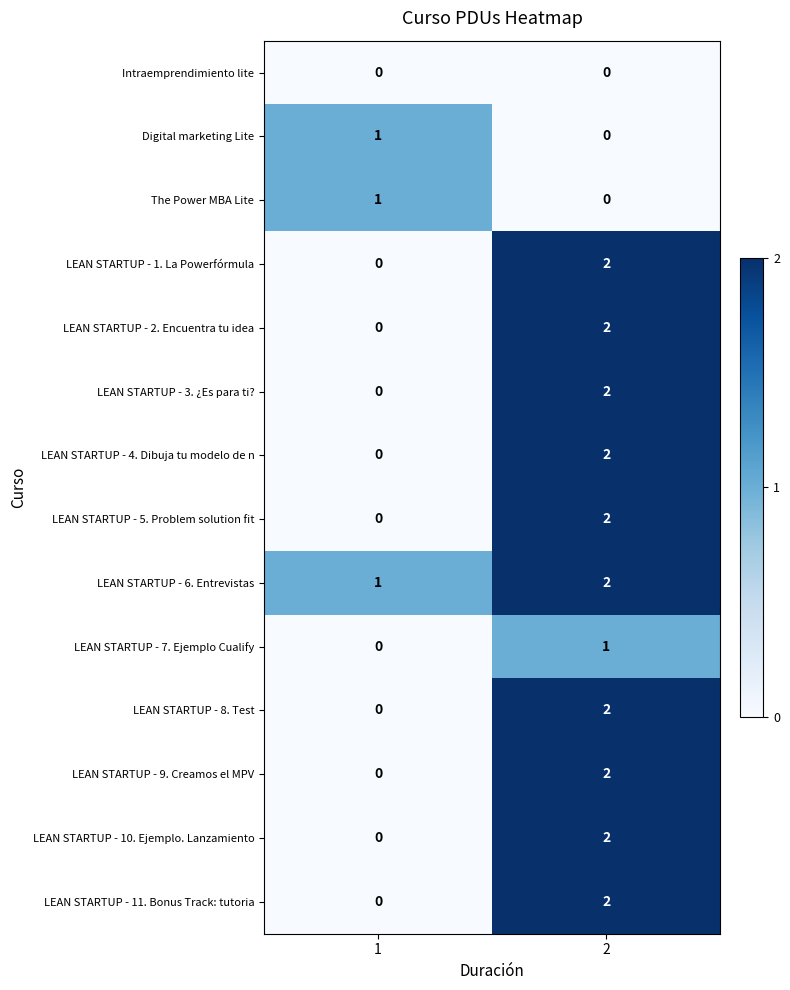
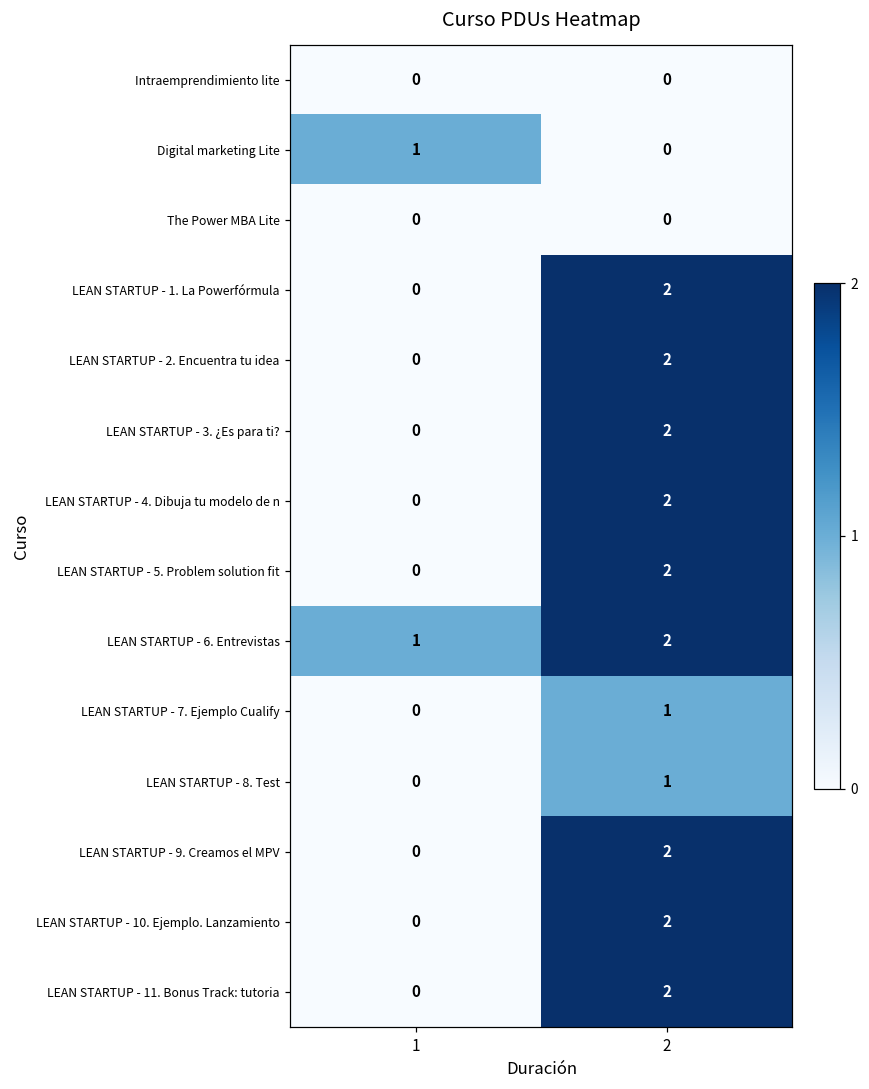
The Power MBA Lite, 1: 1 -> 0
LEAN STARTUP - 8. Test, 2: 2 -> 1
